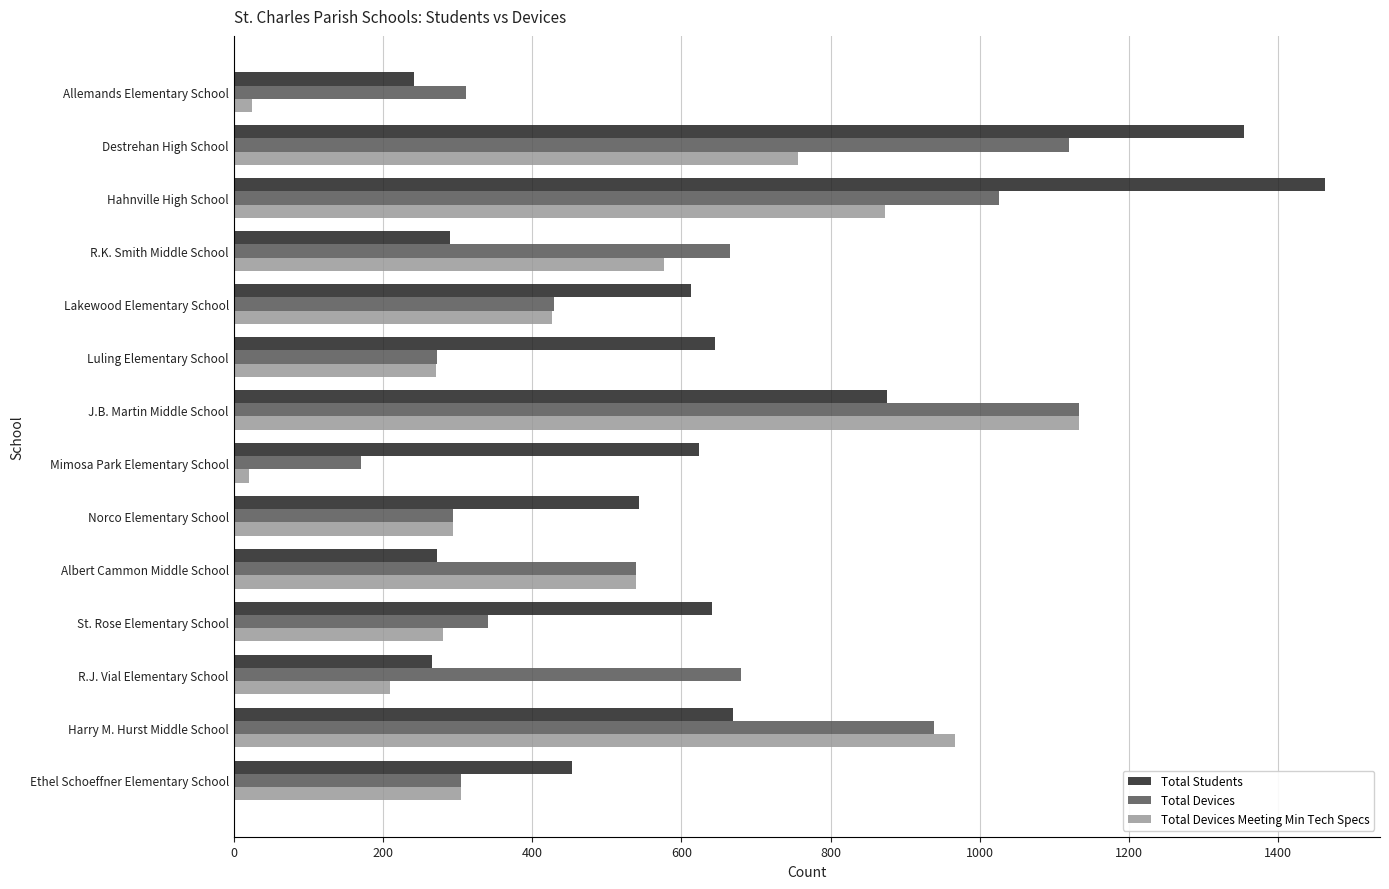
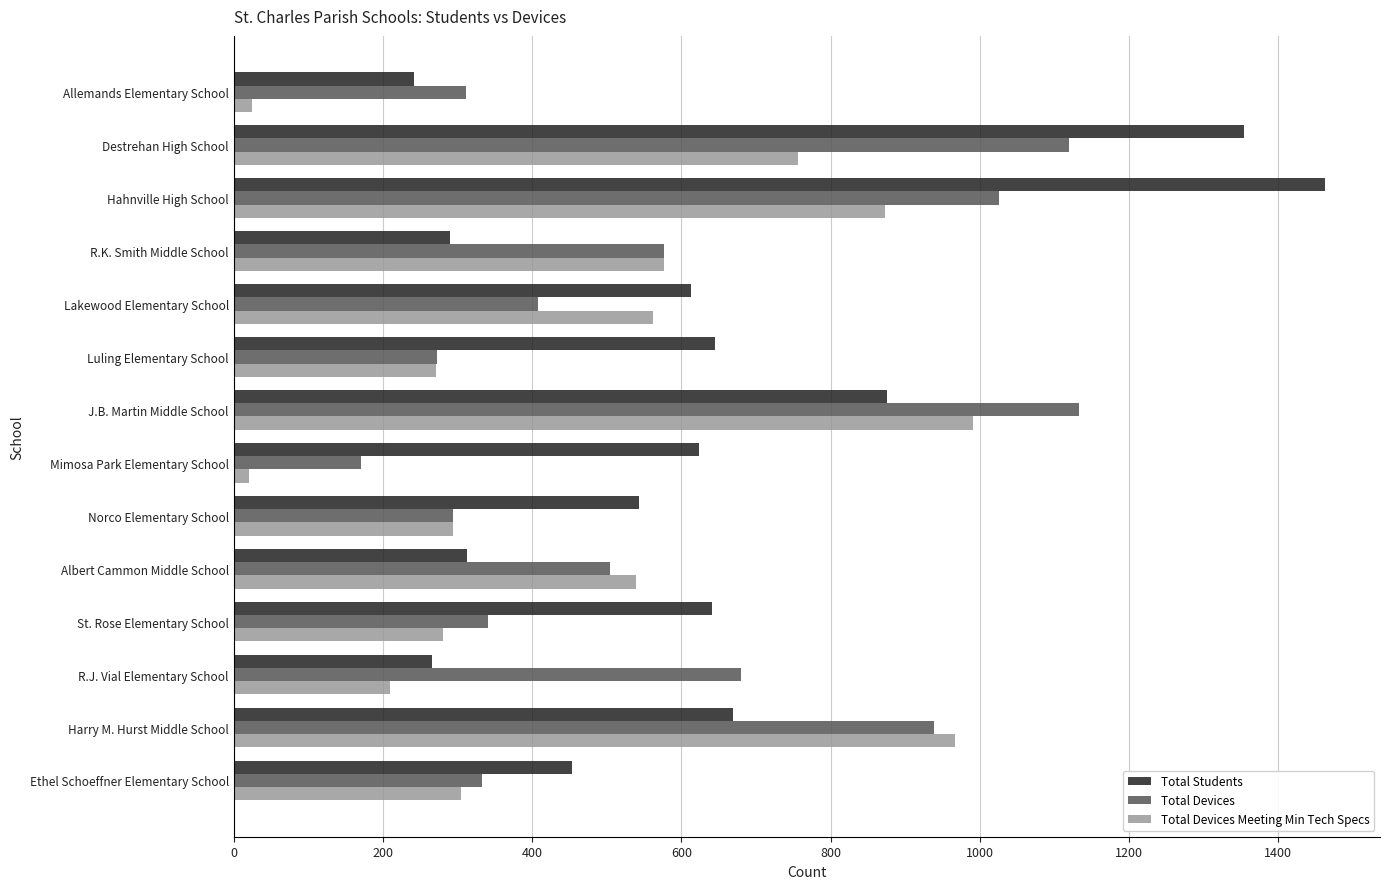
Total Devices, R.K. Smith Middle School: 670 -> 580
Total Devices, Lakewood Elementary School: 430 -> 410
Total Devices Meeting Min Tech Specs, Lakewood Elementary School: 430 -> 560
Total Devices Meeting Min Tech Specs, J.B. Martin Middle School: 1130 -> 990
Total Students, Albert Cammon Middle School: 270 -> 310
Total Devices, Albert Cammon Middle School: 540 -> 500
Total Devices, Ethel Schoeffner Elementary School: 310 -> 330
